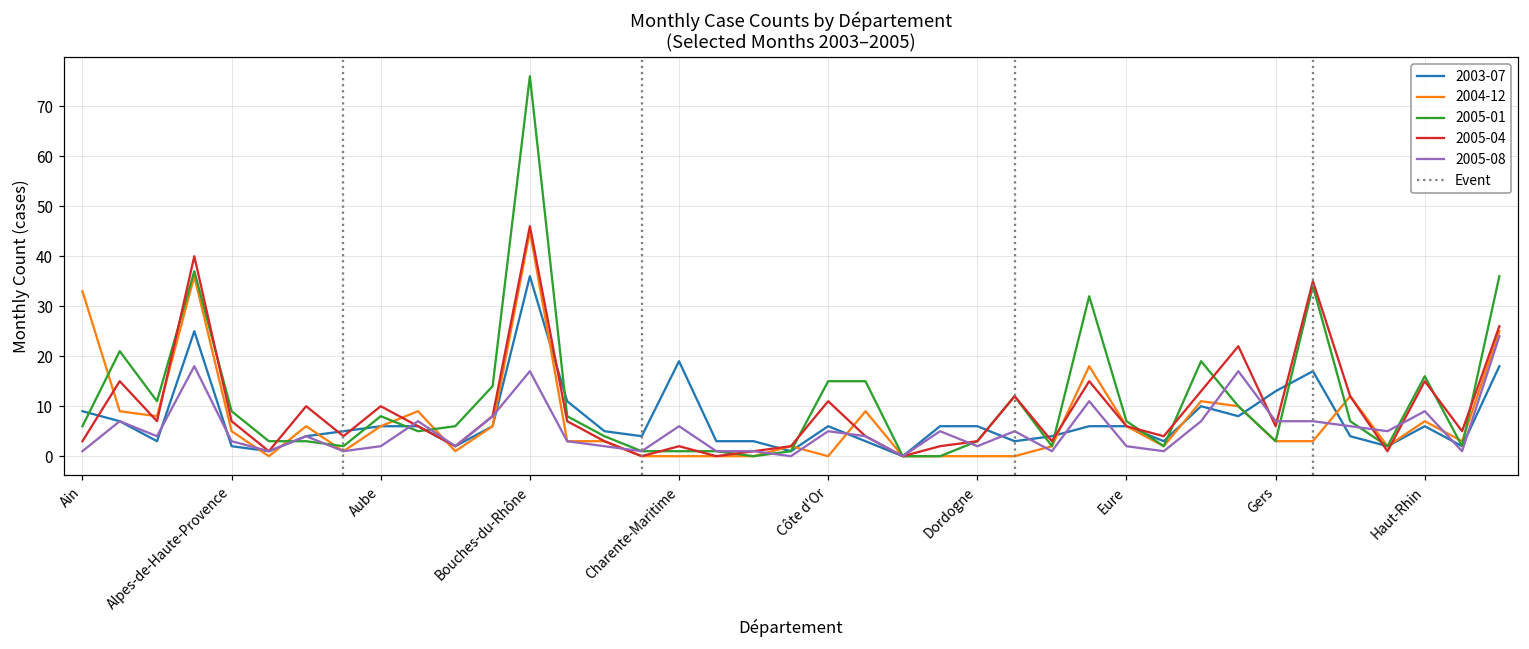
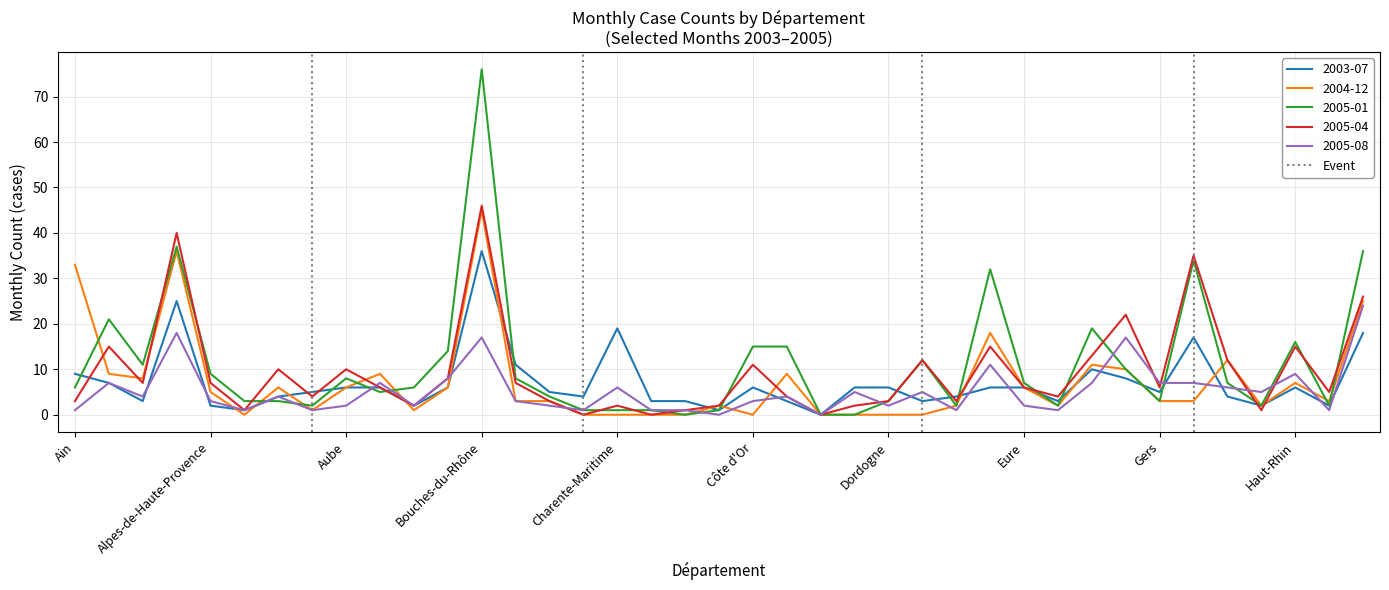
2005-08, Côte d'Or: 5 -> 3
2003-07, Gers: 13 -> 5
